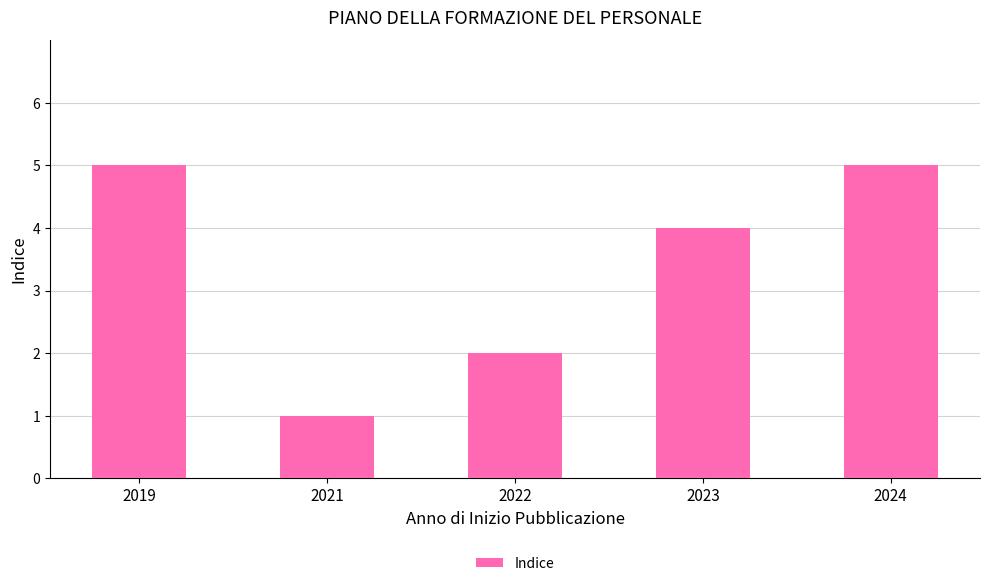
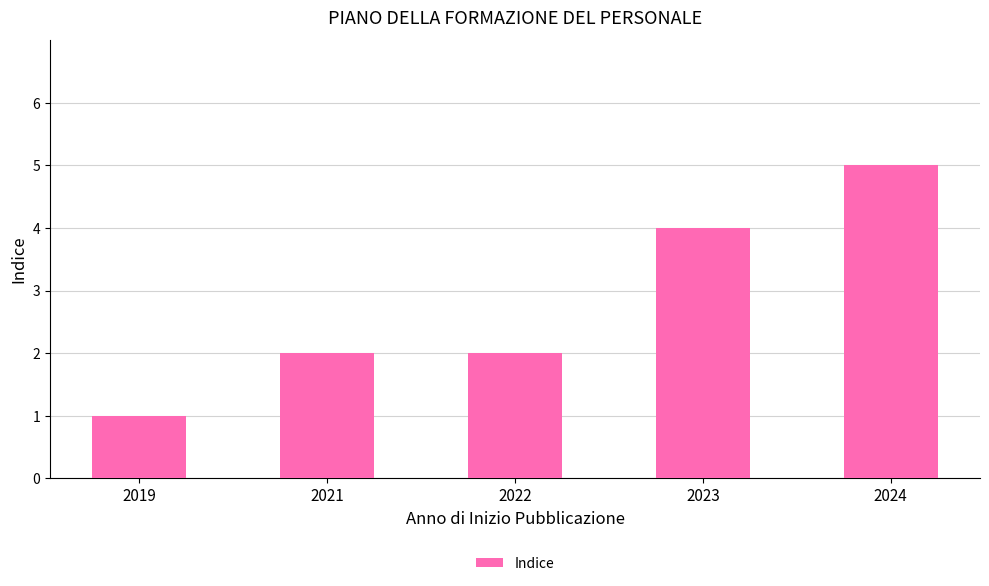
2019: 5 -> 1
2021: 1 -> 2
